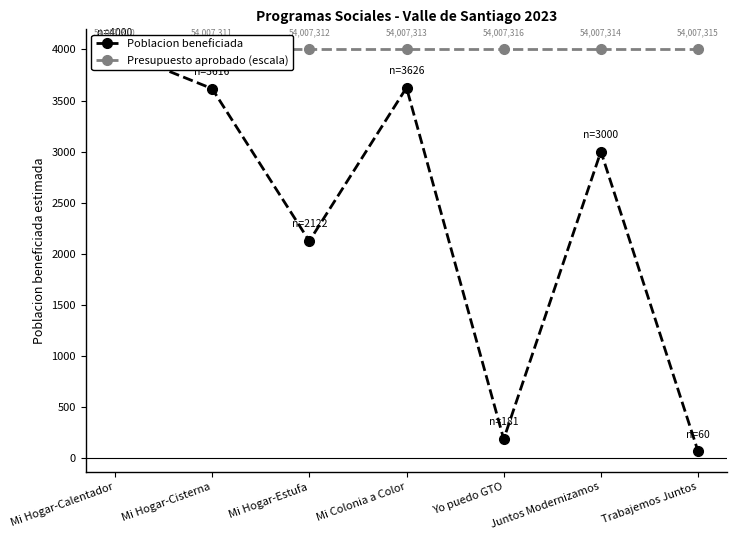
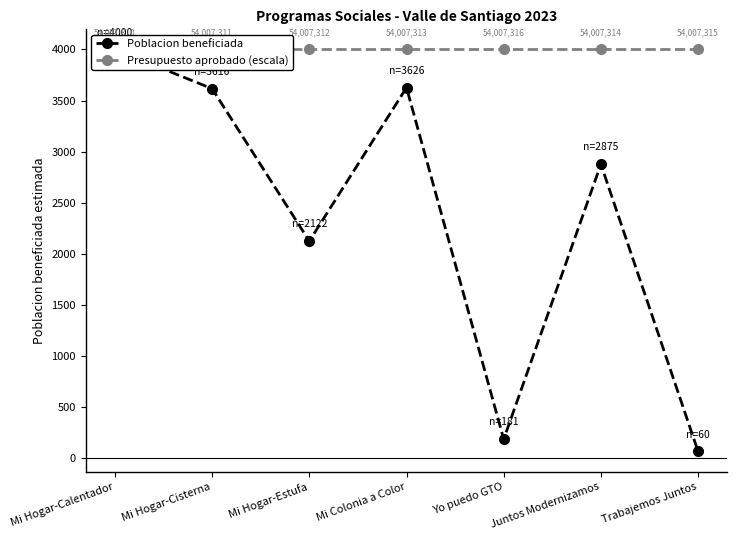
Poblacion beneficiada, Juntos Modernizamos: 3000 -> 2875
